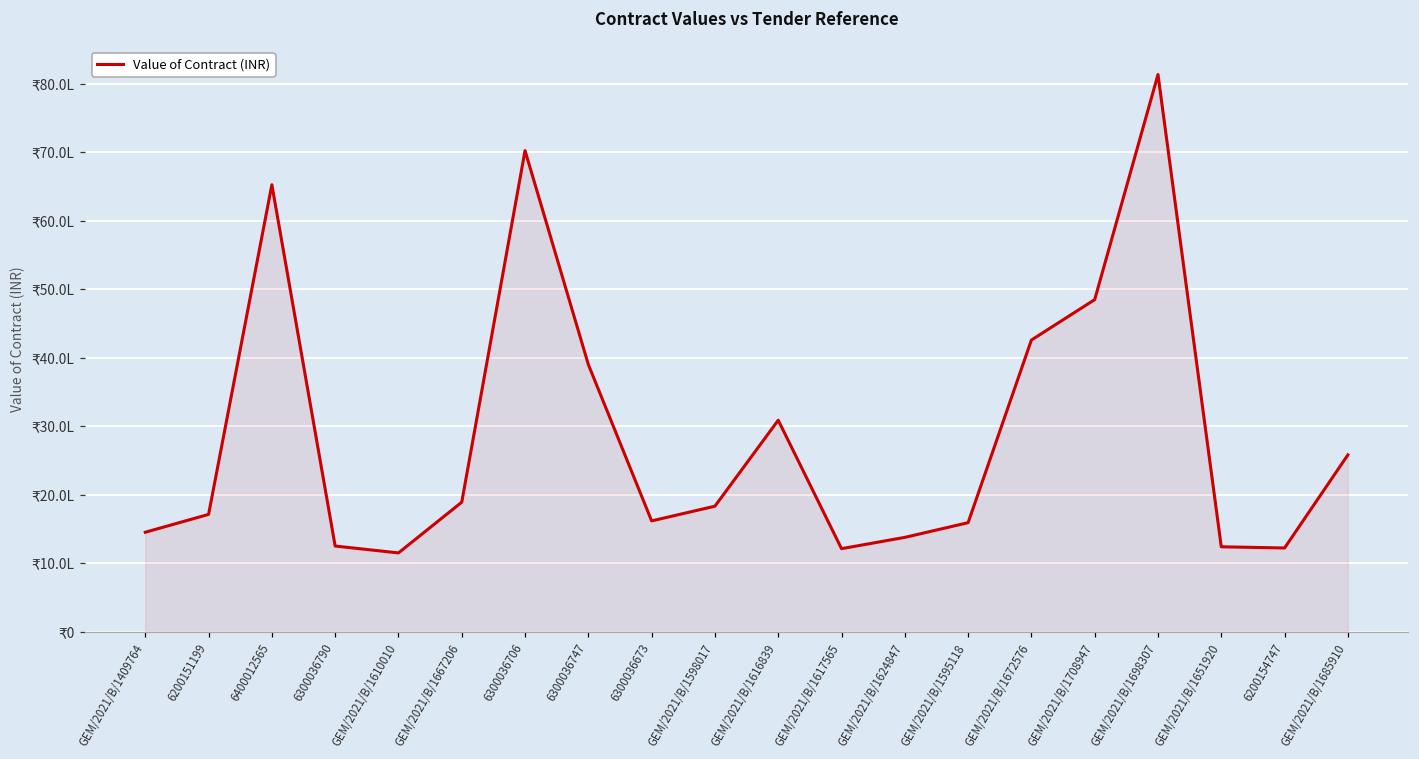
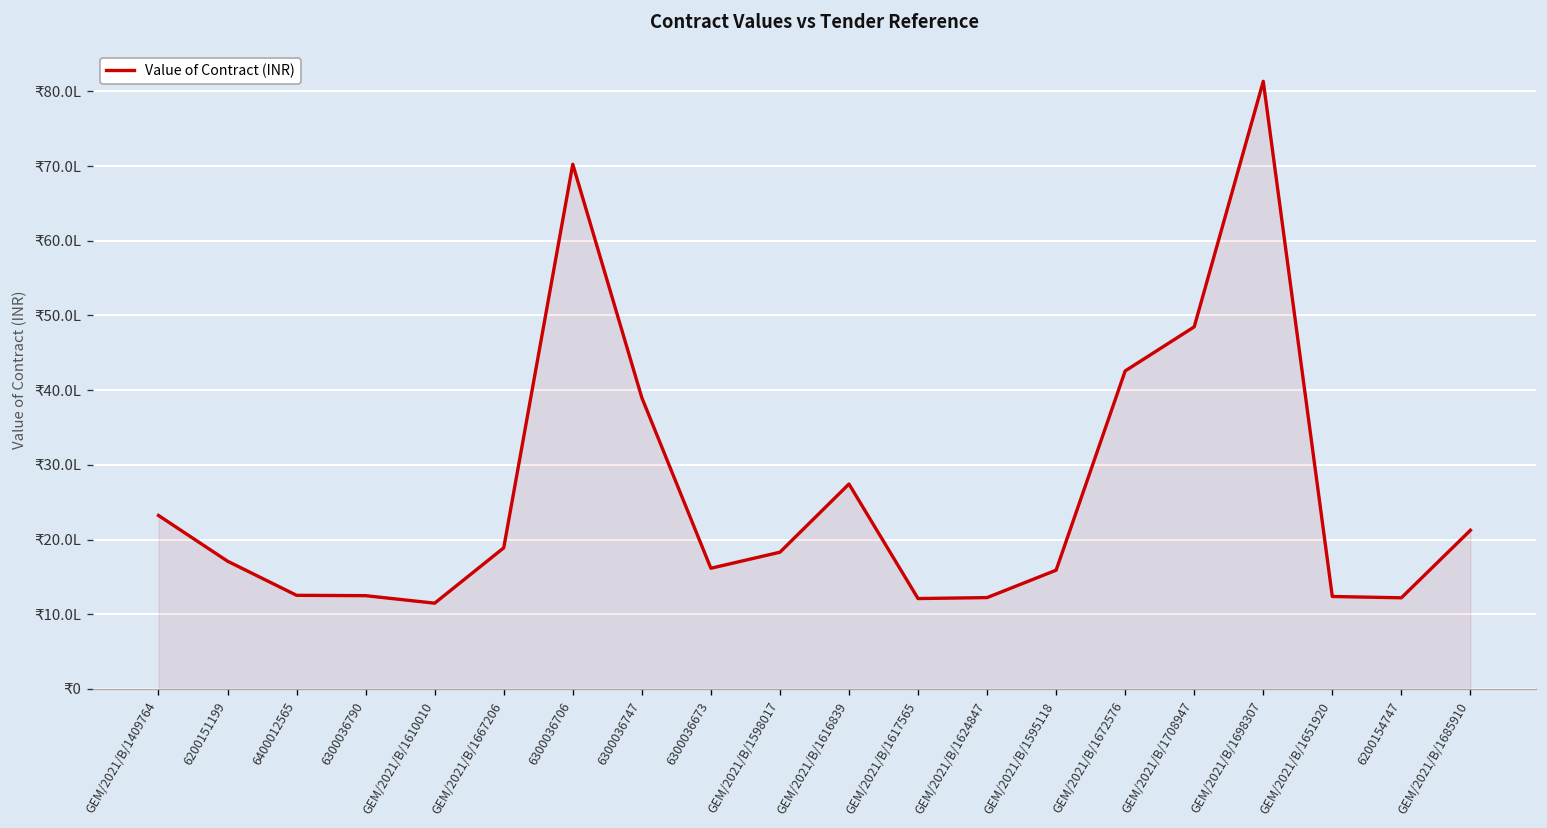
GEM/2021/B/1409764: ₹15L -> ₹23L
6400012565: ₹65L -> ₹13L
GEM/2021/B/1616839: ₹31L -> ₹27L
GEM/2021/B/1624847: ₹14L -> ₹12L
GEM/2021/B/1685910: ₹26L -> ₹21L
